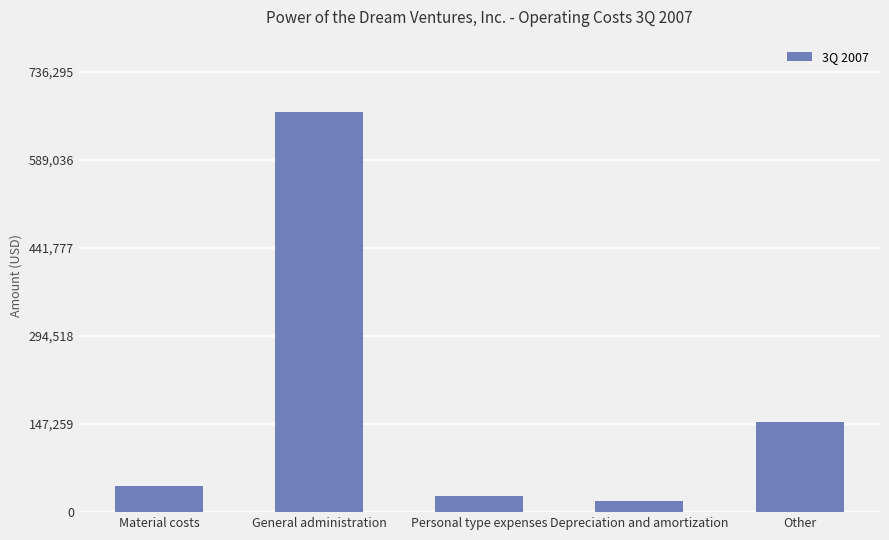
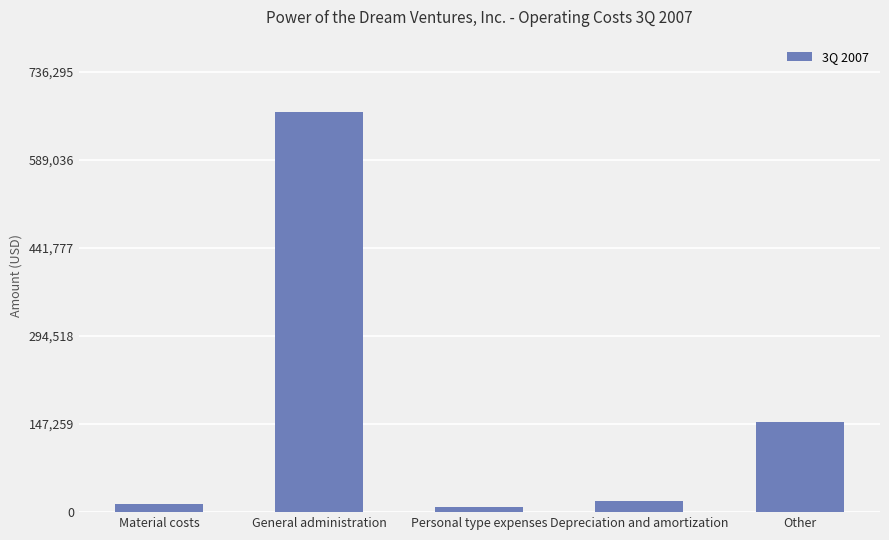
Material costs: 40,000 -> 10,000
Personal type expenses: 30,000 -> 10,000
